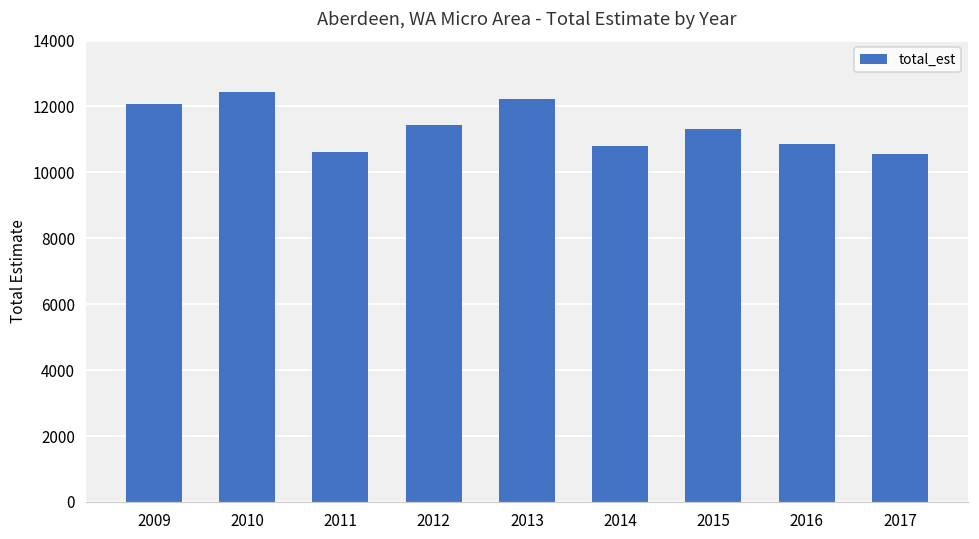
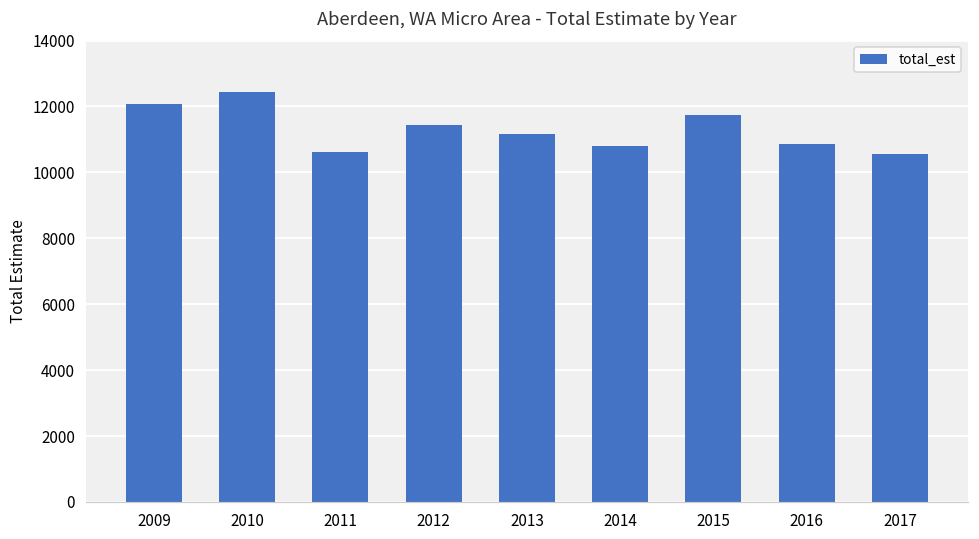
2013: 12200 -> 11200
2015: 11300 -> 11700
